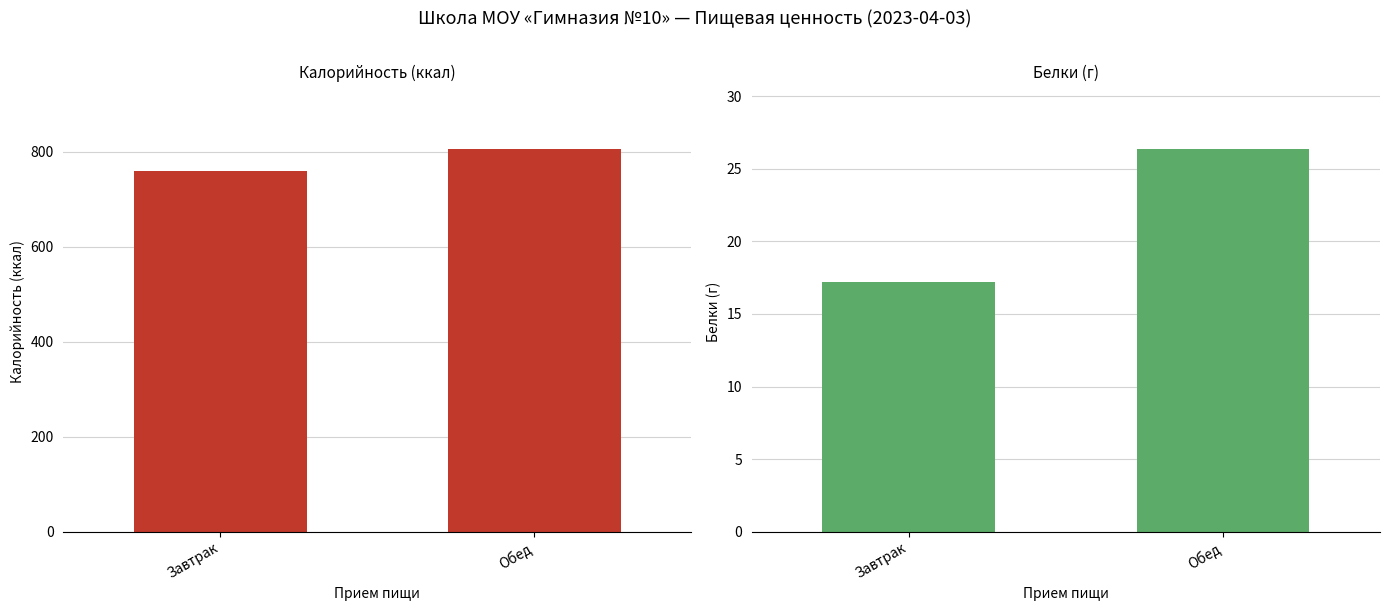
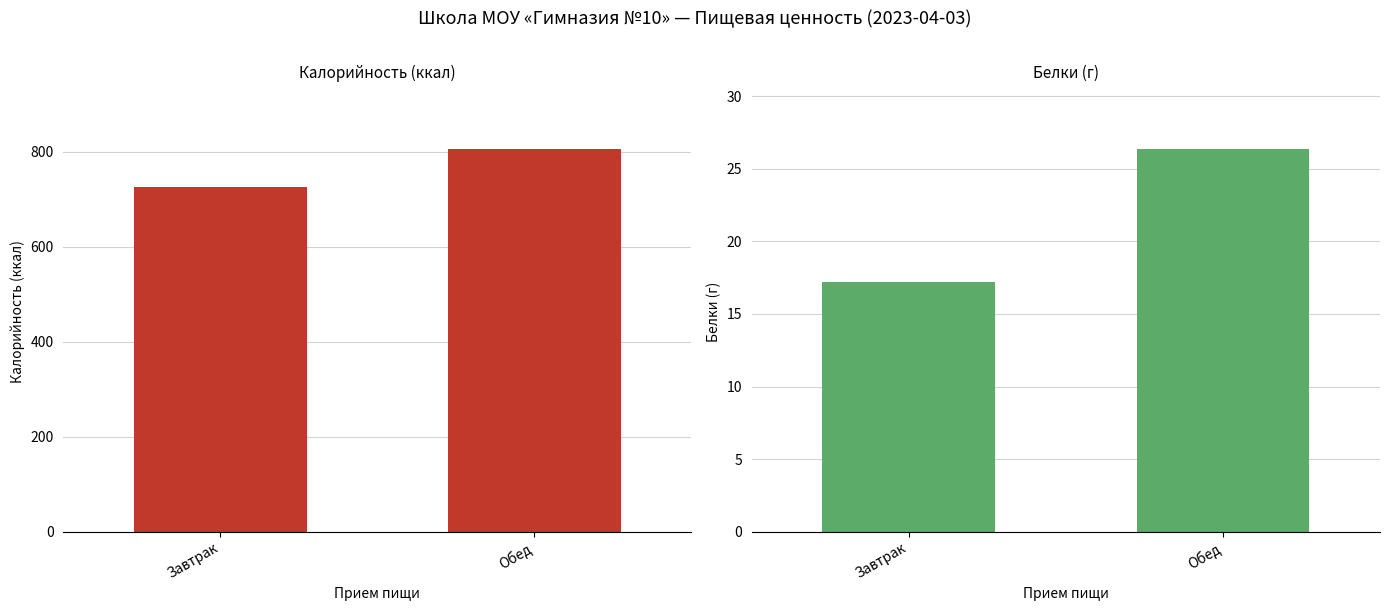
Калорийность (ккал), Завтрак: 760 -> 730
